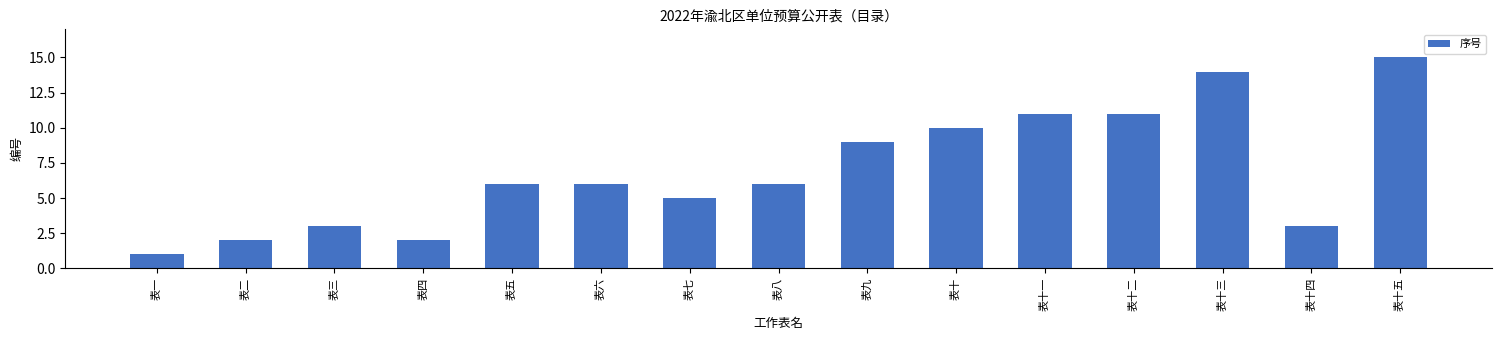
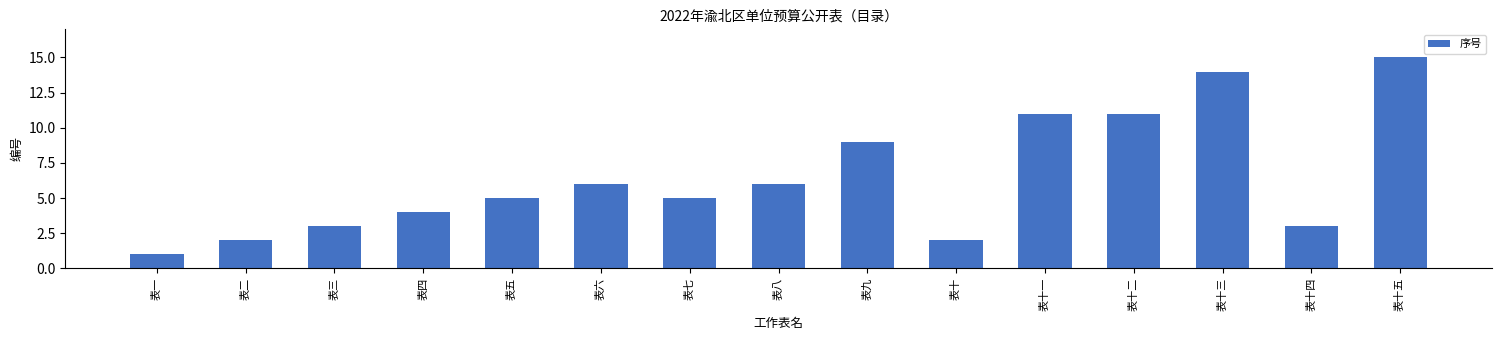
表四: 2 -> 4
表五: 6 -> 5
表十: 10 -> 2
